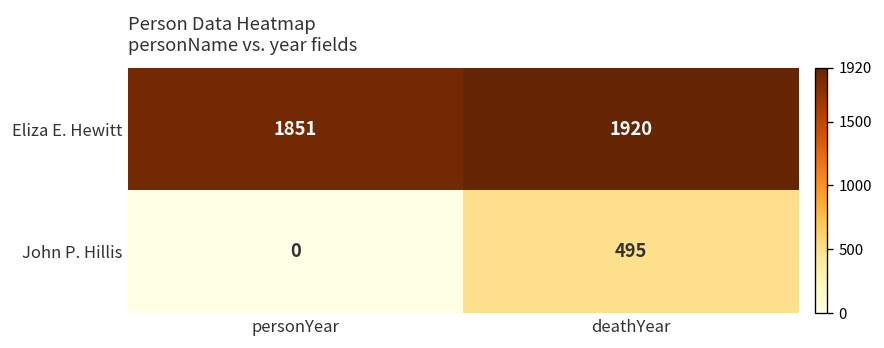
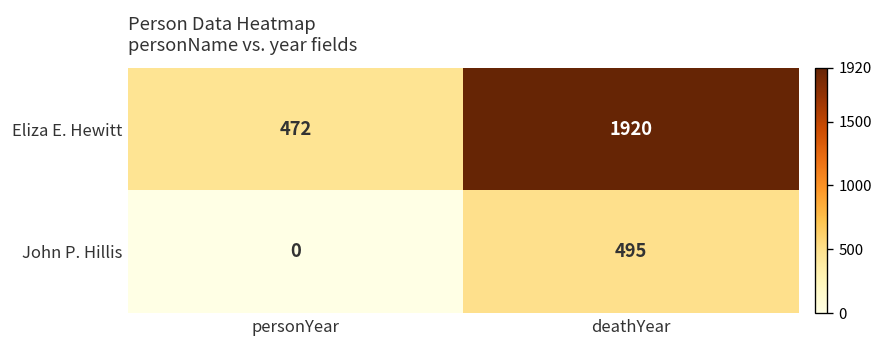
Eliza E. Hewitt, personYear: 1851 -> 472
